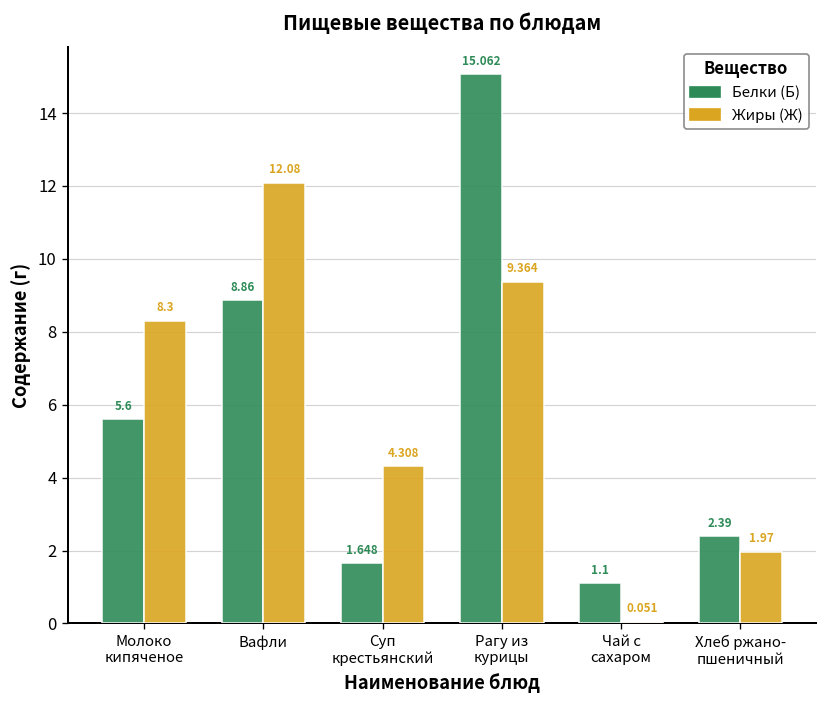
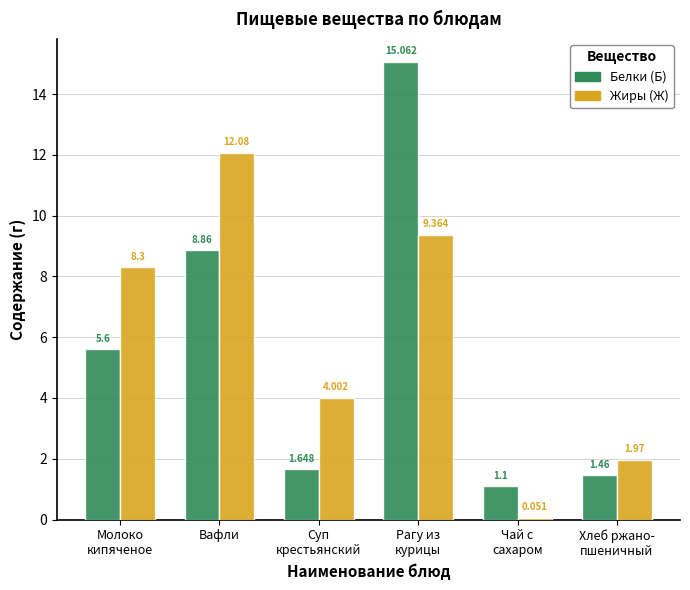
Жиры (Ж), Суп крестьянский: 4.308 -> 4.002
Белки (Б), Хлеб ржано- пшеничный: 2.39 -> 1.46
